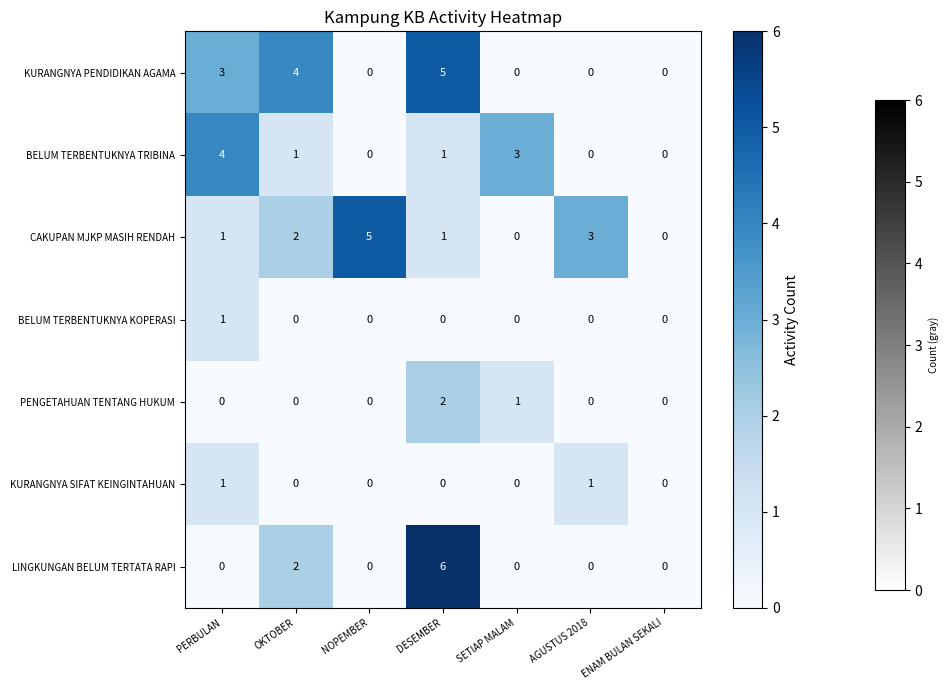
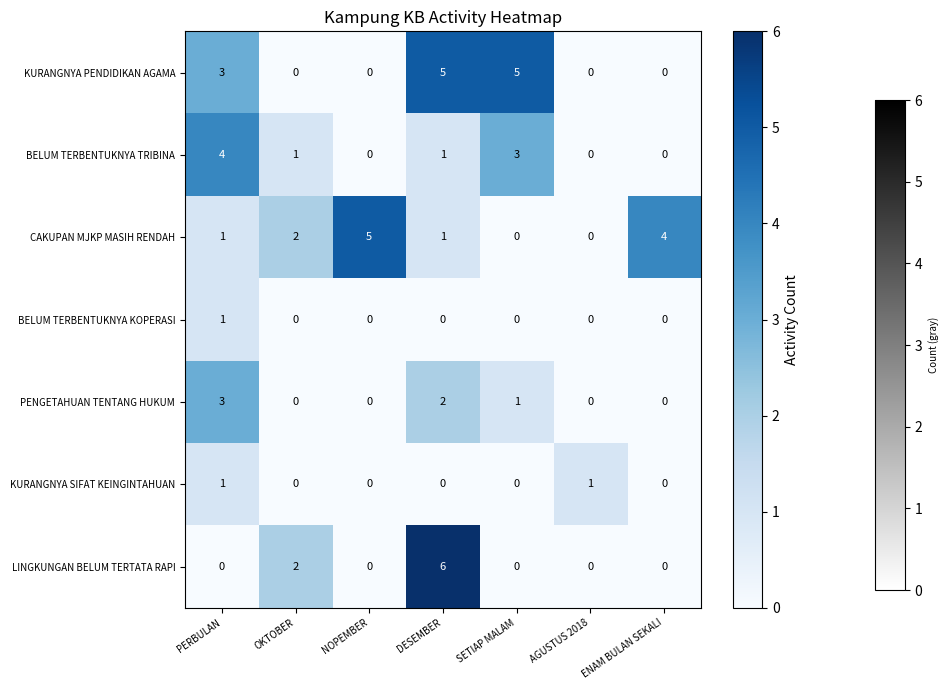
KURANGNYA PENDIDIKAN AGAMA, OKTOBER: 4 -> 0
KURANGNYA PENDIDIKAN AGAMA, SETIAP MALAM: 0 -> 5
CAKUPAN MJKP MASIH RENDAH, AGUSTUS 2018: 3 -> 0
CAKUPAN MJKP MASIH RENDAH, ENAM BULAN SEKALI: 0 -> 4
PENGETAHUAN TENTANG HUKUM, PERBULAN: 0 -> 3
